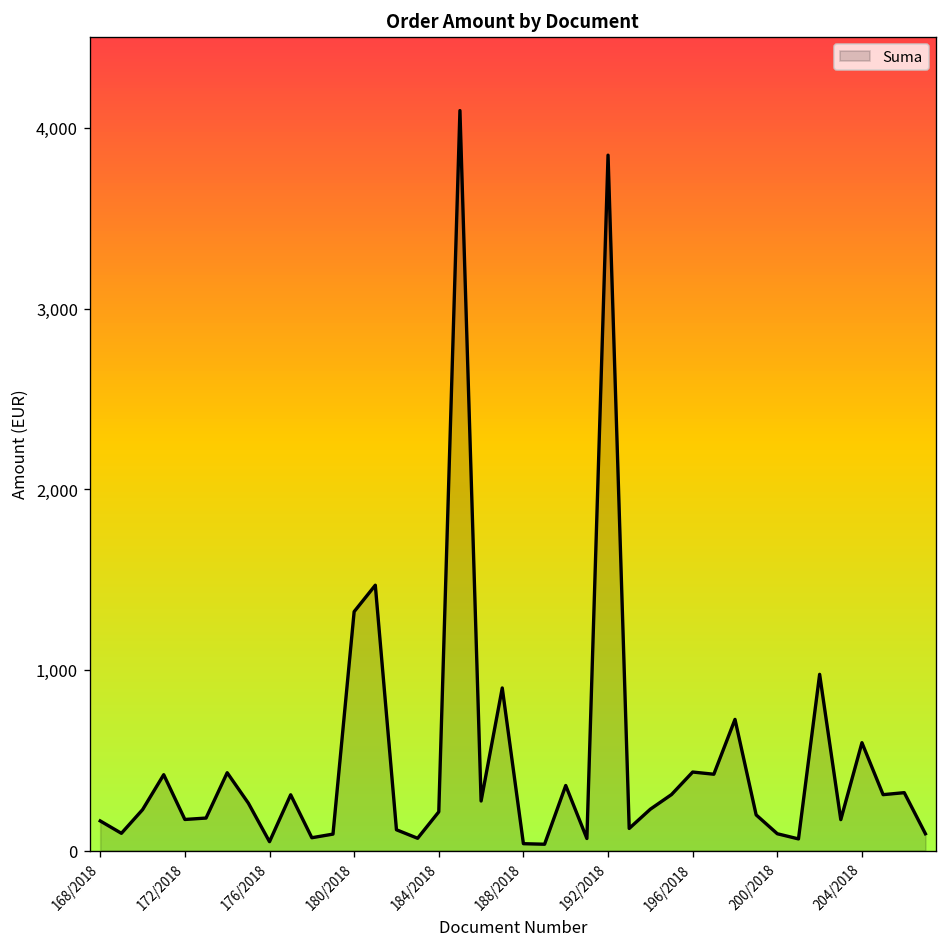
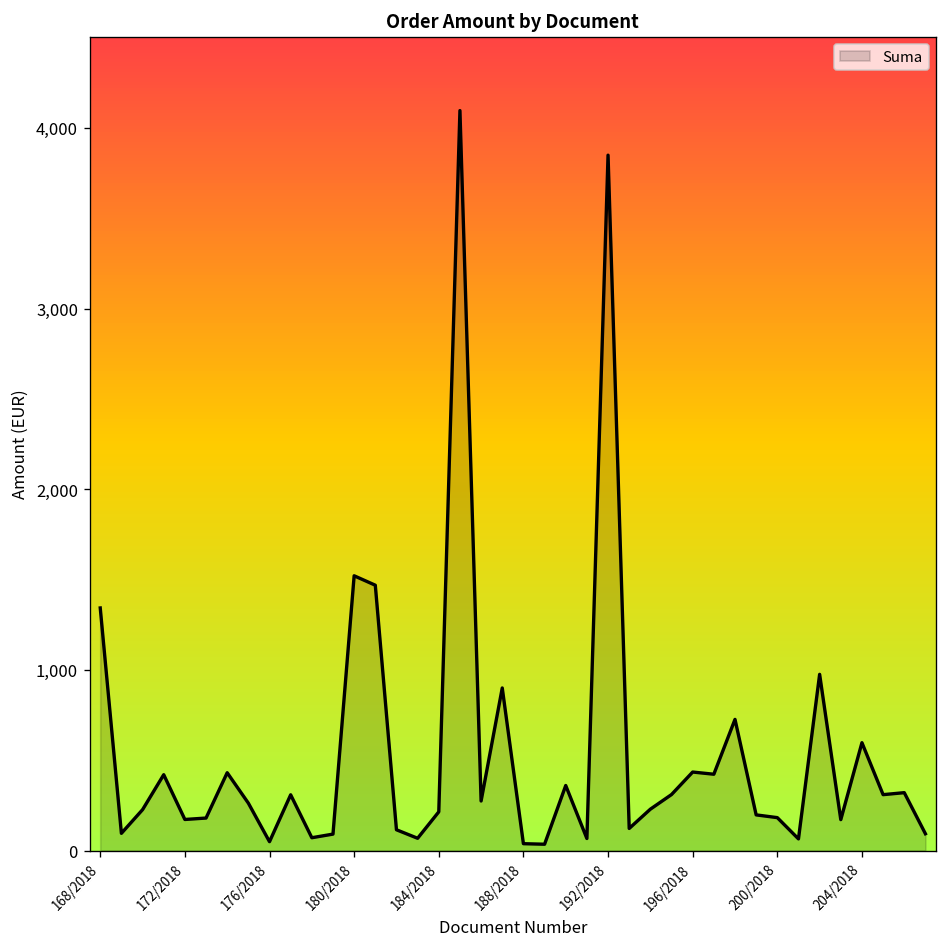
168/2018: 160 -> 1,340
180/2018: 1,320 -> 1,520
200/2018: 90 -> 180
